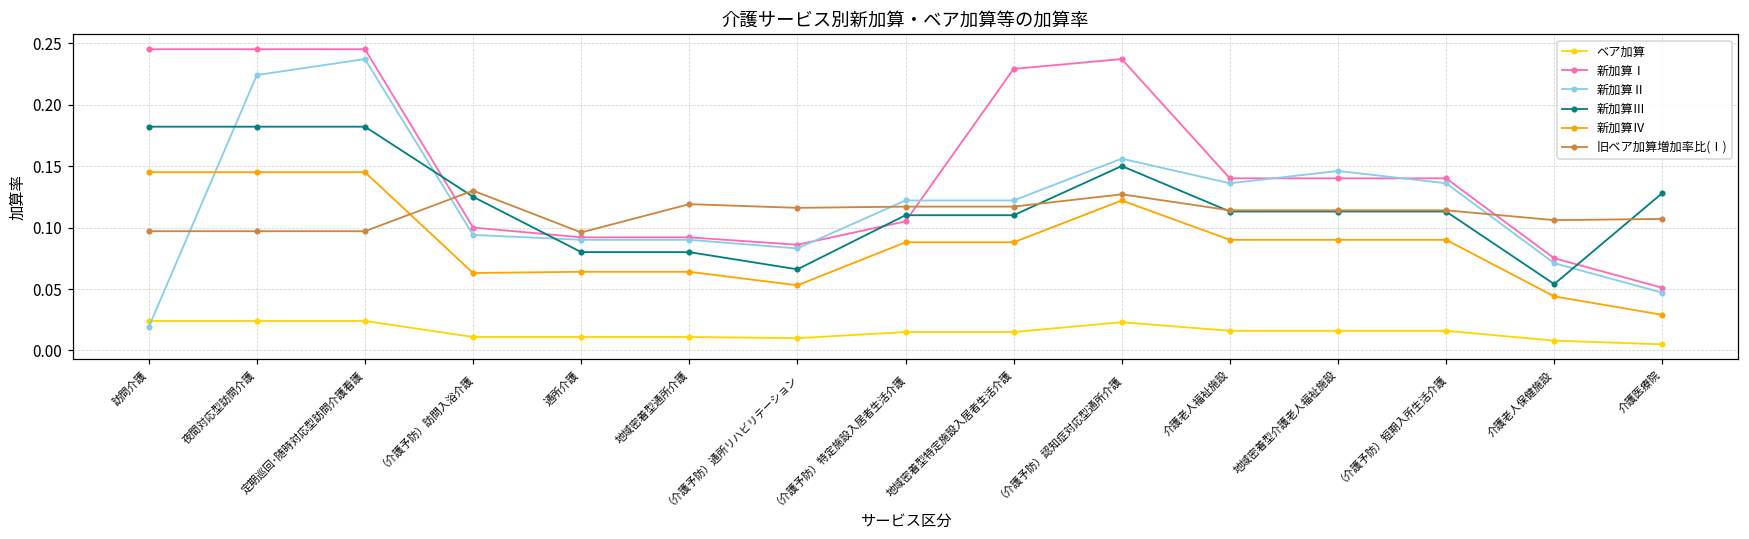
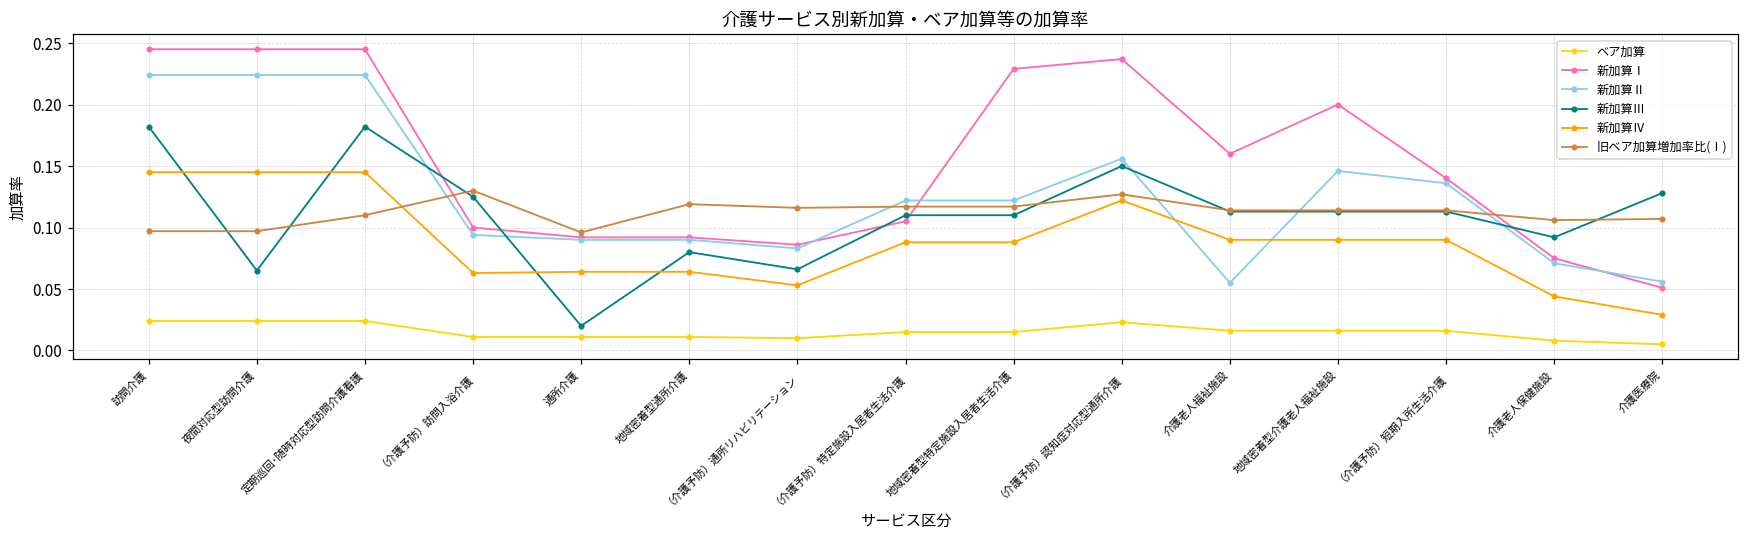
新加算Ⅱ, 訪問介護: 0.019 -> 0.224
新加算Ⅲ, 夜間対応型訪問介護: 0.182 -> 0.065
新加算Ⅱ, 定期巡回･随時対応型訪問介護看護: 0.237 -> 0.224
旧ベア加算増加率比(Ⅰ), 定期巡回･随時対応型訪問介護看護: 0.097 -> 0.110
新加算Ⅲ, 通所介護: 0.08 -> 0.02
新加算Ⅰ, 介護老人福祉施設: 0.14 -> 0.16
新加算Ⅱ, 介護老人福祉施設: 0.136 -> 0.055
新加算Ⅰ, 地域密着型介護老人福祉施設: 0.14 -> 0.20
新加算Ⅲ, 介護老人保健施設: 0.054 -> 0.092
新加算Ⅱ, 介護医療院: 0.047 -> 0.056
